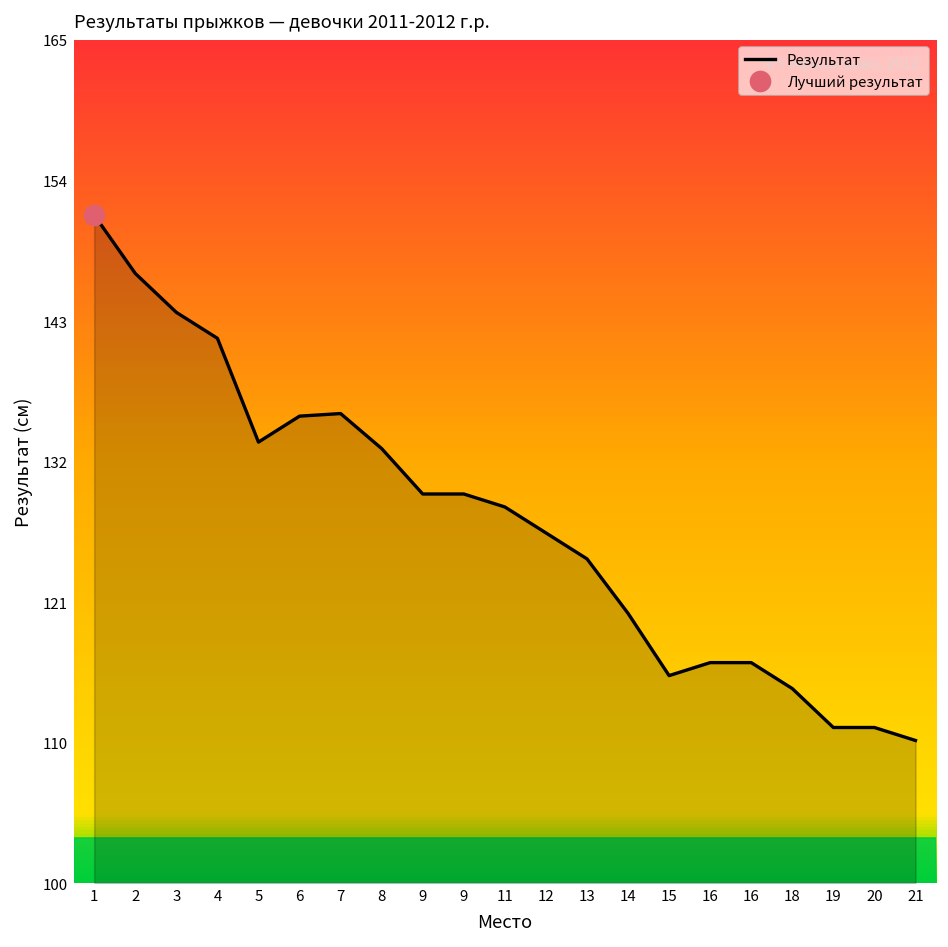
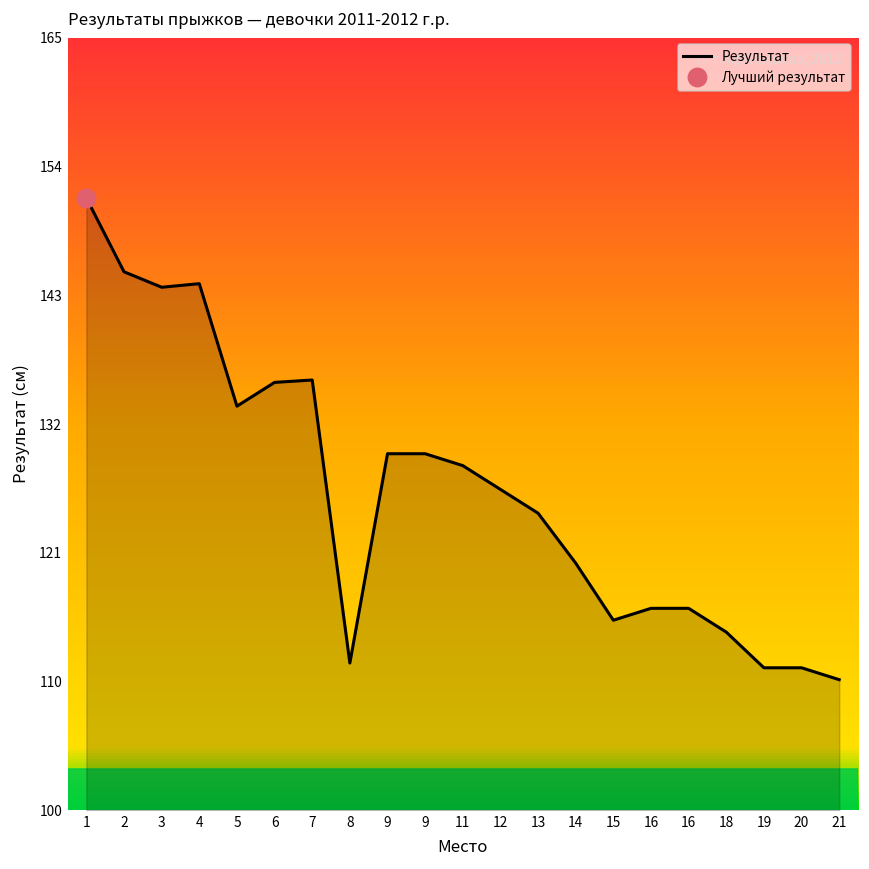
Результат, 2: 147.0 -> 145.3
Результат, 4: 142.0 -> 144.3
Результат, 8: 133.5 -> 112.4
